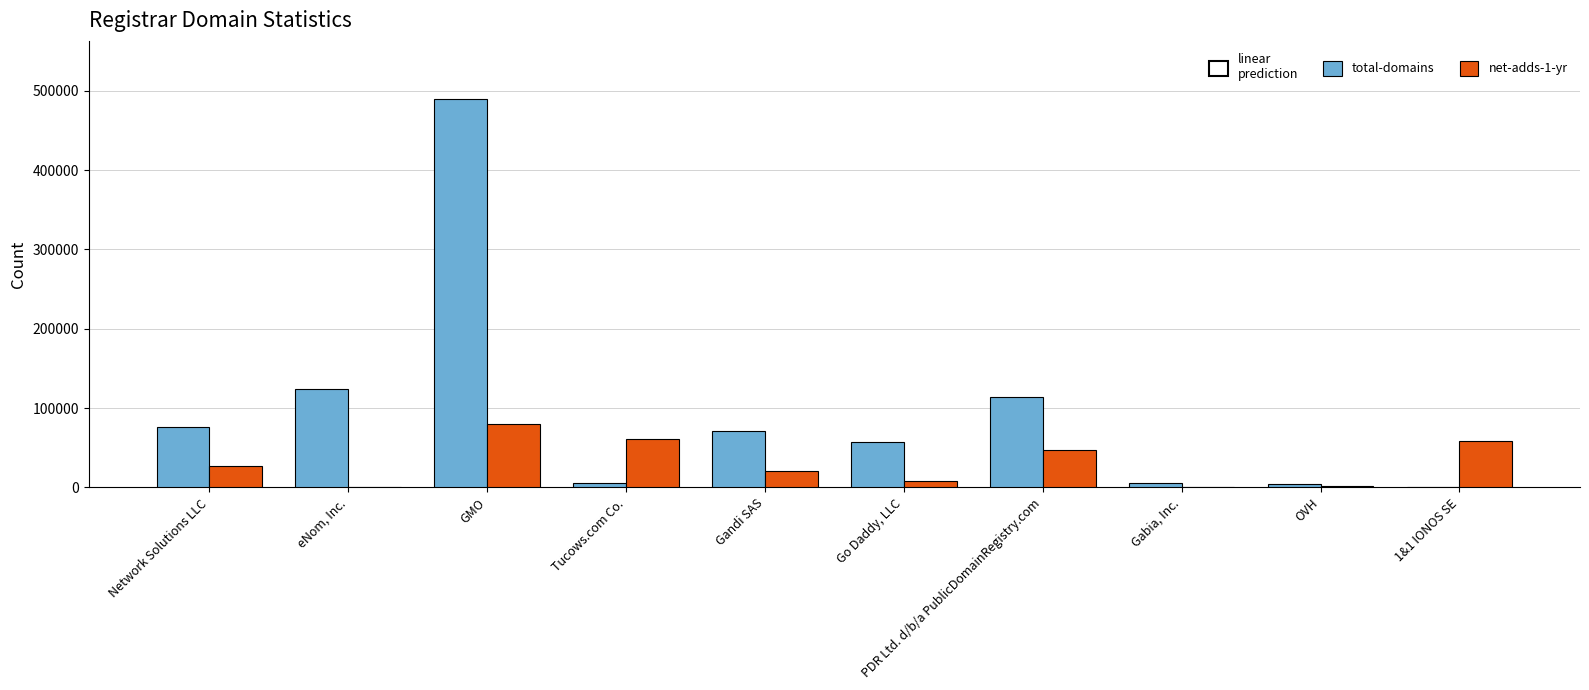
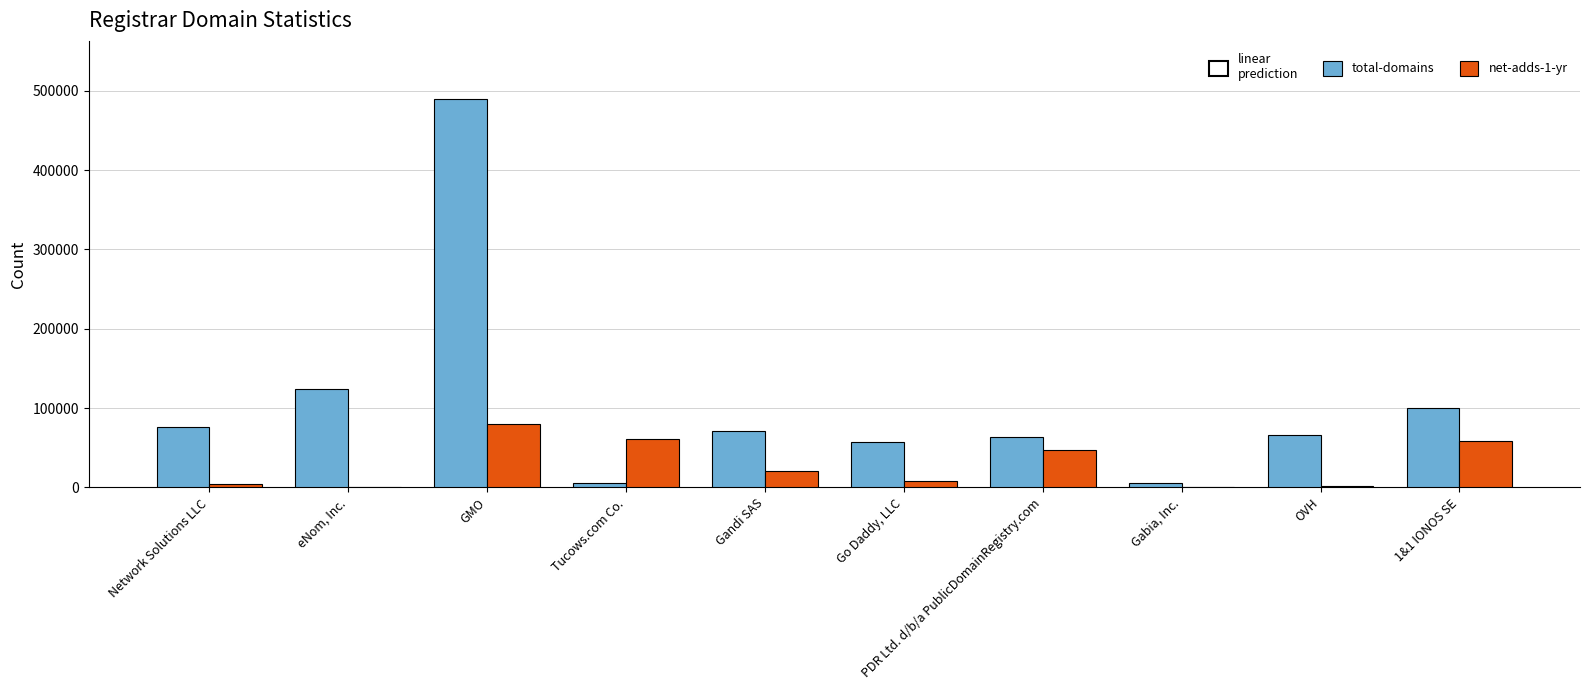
net-adds-1-yr, Network Solutions LLC: 30000 -> 0
total-domains, PDR Ltd. d/b/a PublicDomainRegistry.com: 110000 -> 60000
total-domains, OVH: 0 -> 70000
total-domains, 1&1 IONOS SE: 0 -> 100000
